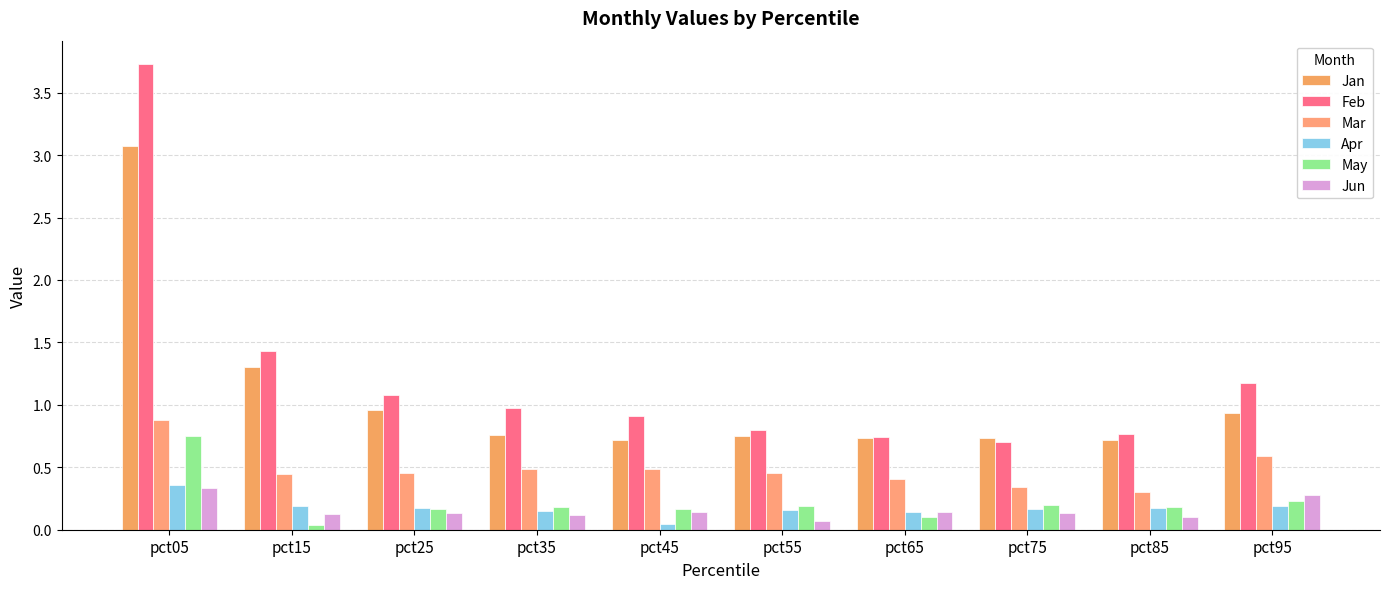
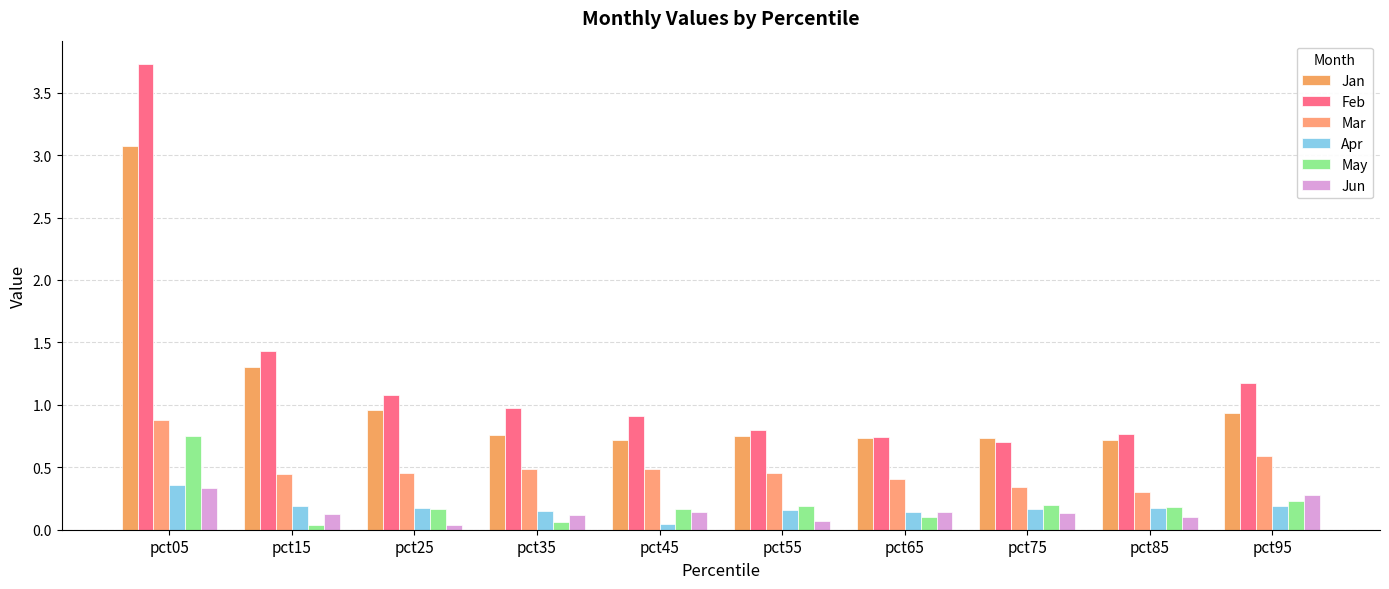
Jun, pct25: 0.13 -> 0.04
May, pct35: 0.18 -> 0.07
